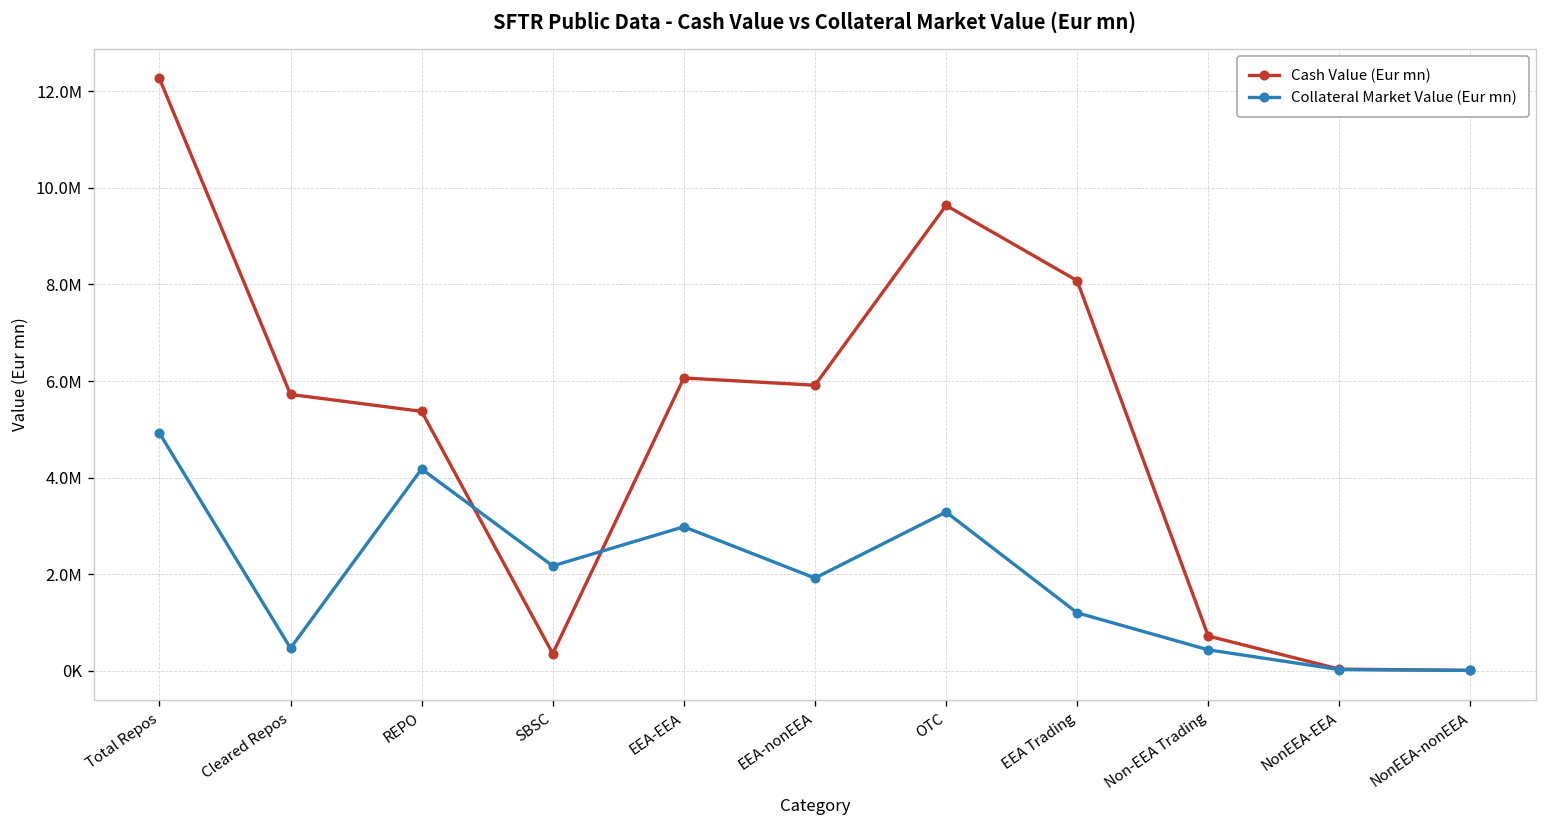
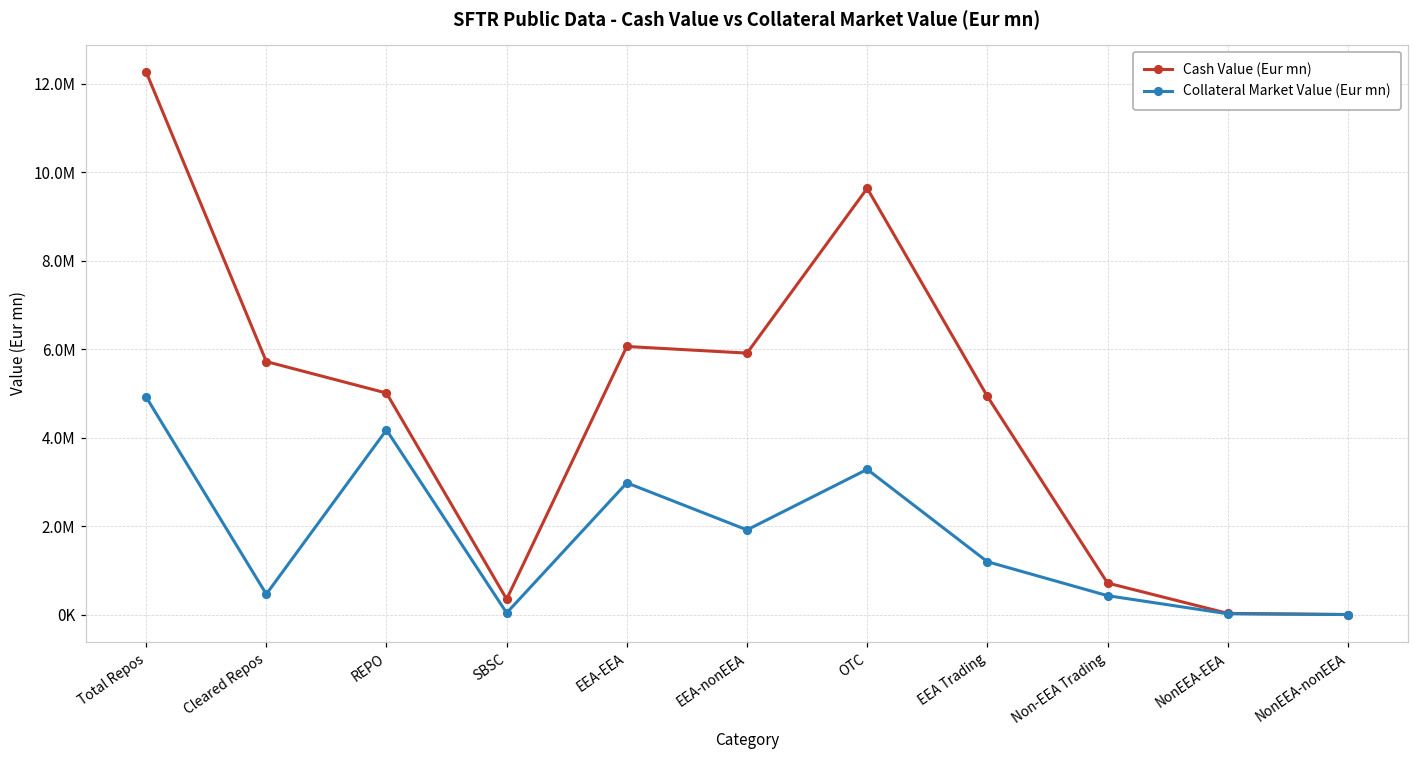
Cash Value (Eur mn), REPO: 5400000 -> 5000000
Collateral Market Value (Eur mn), SBSC: 2200000 -> 0
Cash Value (Eur mn), EEA Trading: 8100000 -> 4900000
